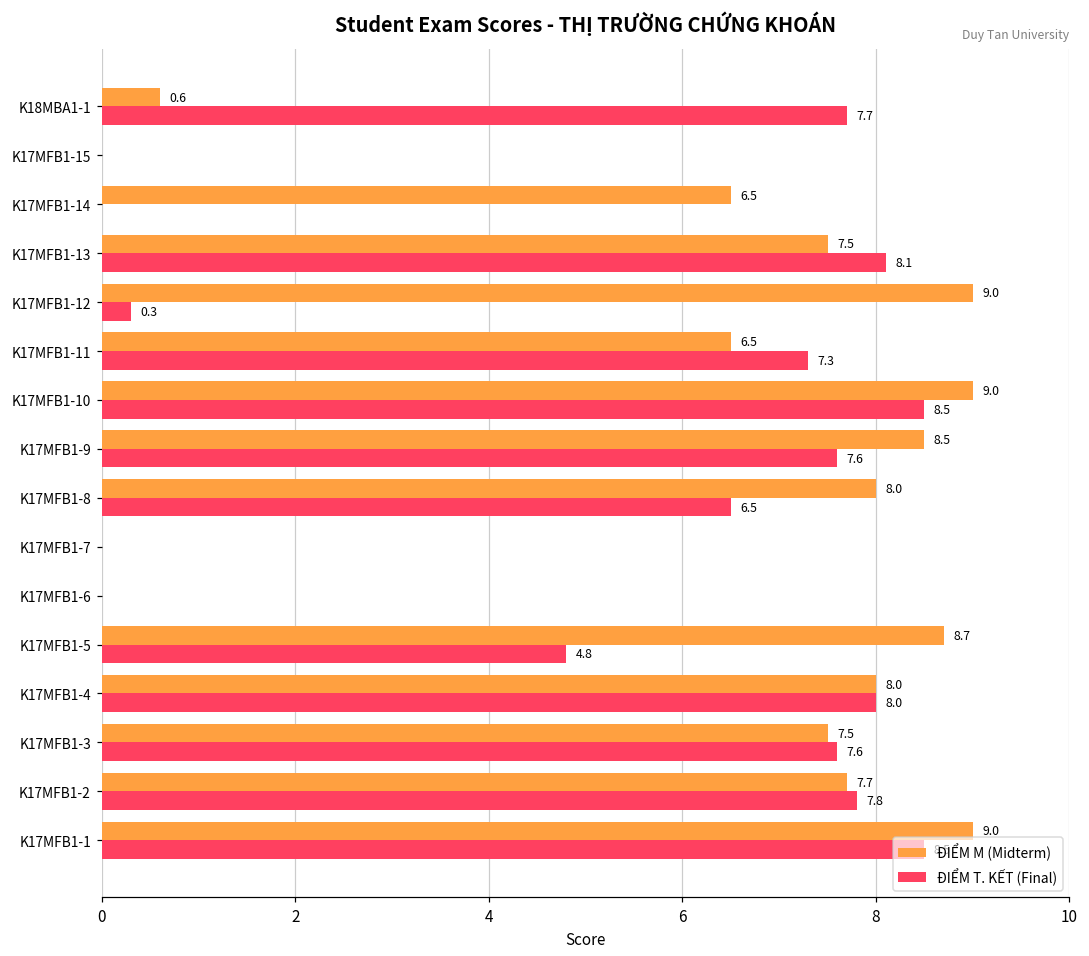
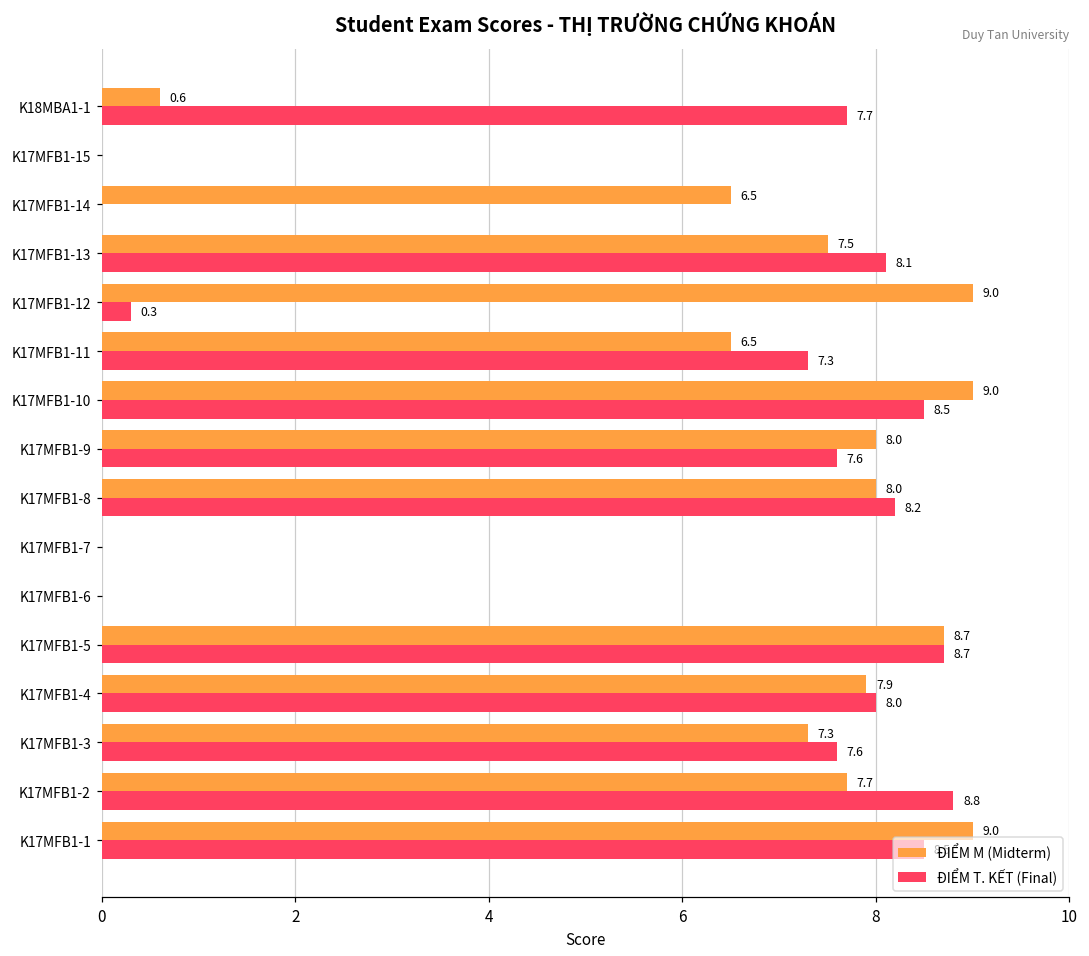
ĐIỂM M (Midterm), K17MFB1-9: 8.5 -> 8.0
ĐIỂM T. KẾT (Final), K17MFB1-8: 6.5 -> 8.2
ĐIỂM T. KẾT (Final), K17MFB1-5: 4.8 -> 8.7
ĐIỂM M (Midterm), K17MFB1-4: 8.0 -> 7.9
ĐIỂM M (Midterm), K17MFB1-3: 7.5 -> 7.3
ĐIỂM T. KẾT (Final), K17MFB1-2: 7.8 -> 8.8
